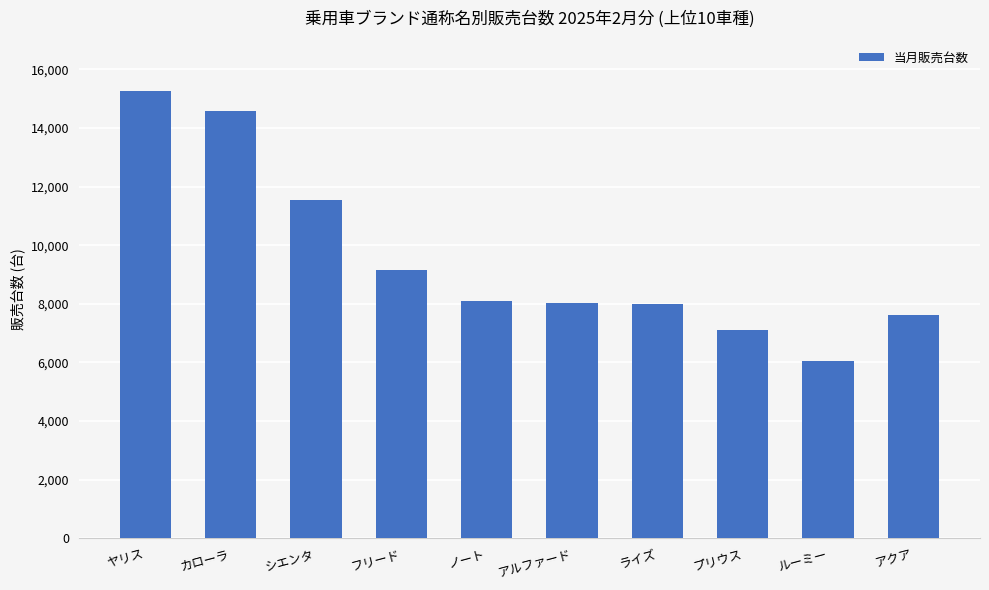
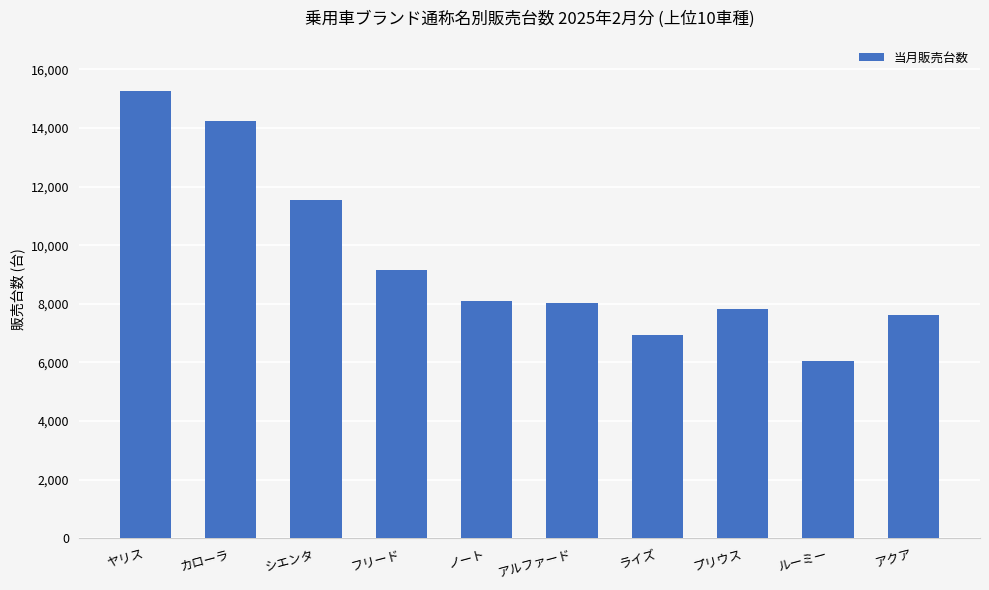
カローラ: 14,600 -> 14,300
ライズ: 8,000 -> 6,900
プリウス: 7,100 -> 7,800
